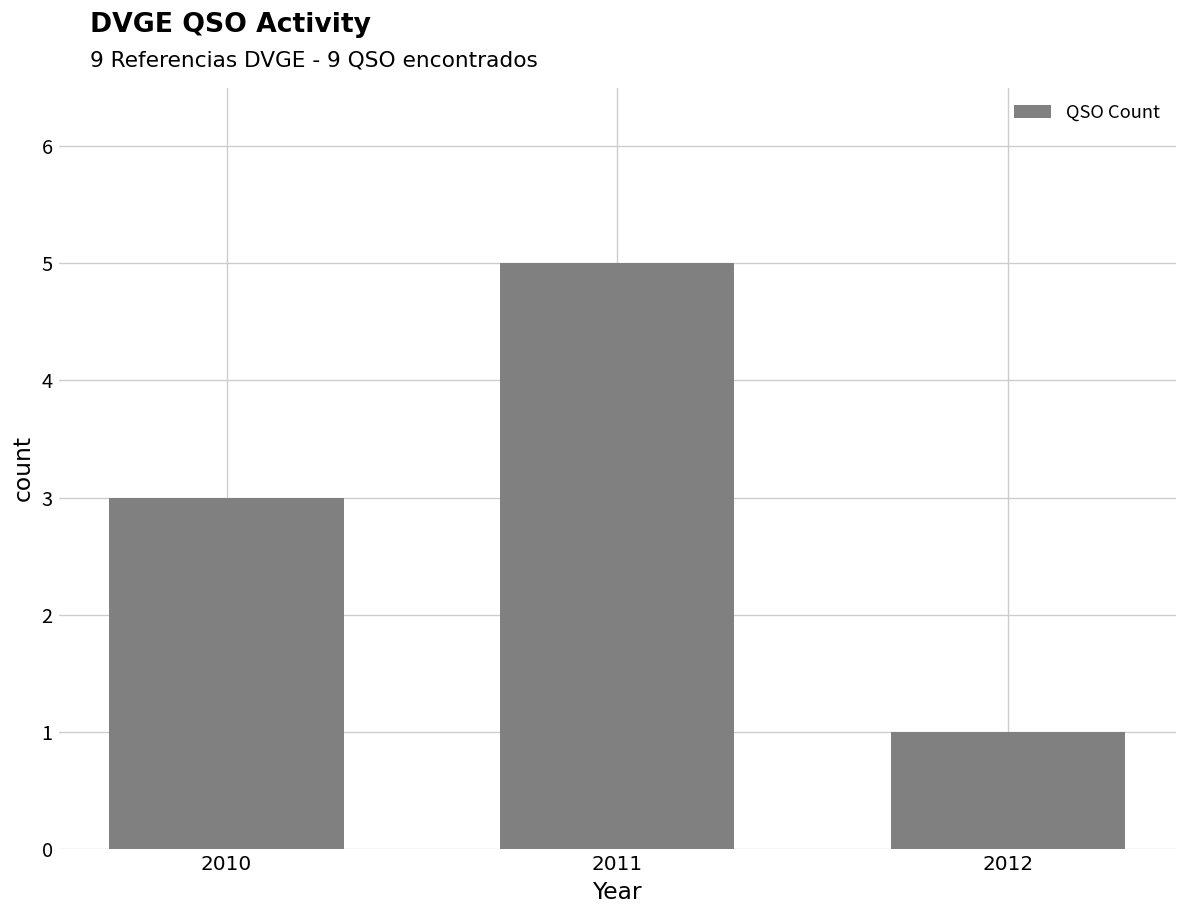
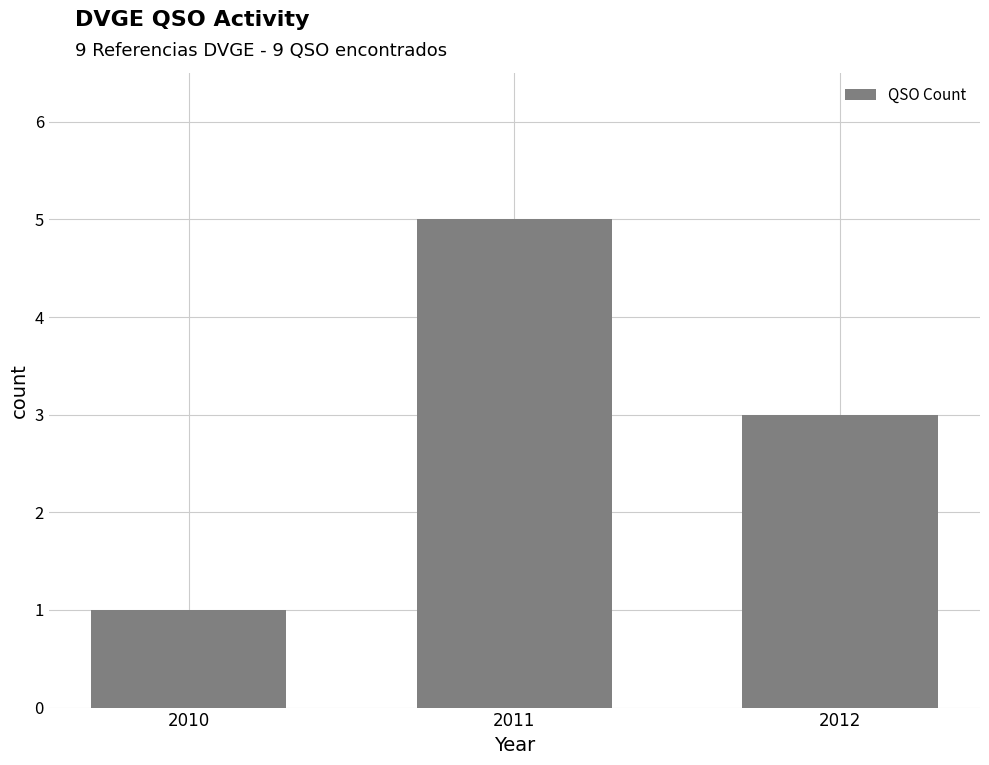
2010: 3 -> 1
2012: 1 -> 3
